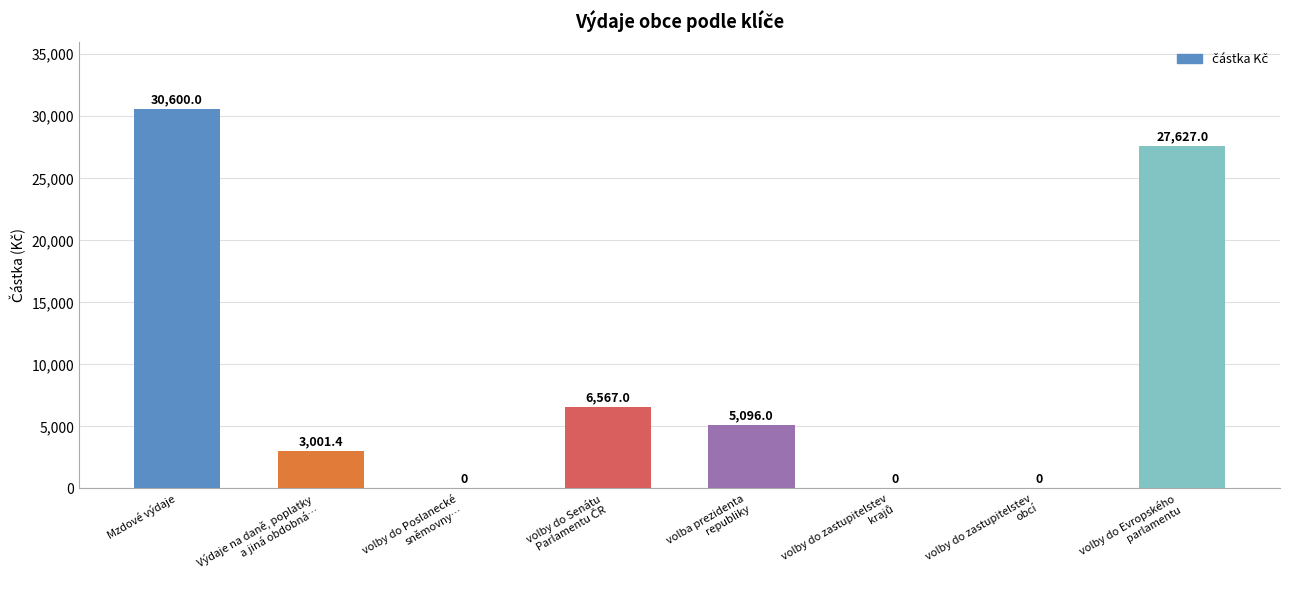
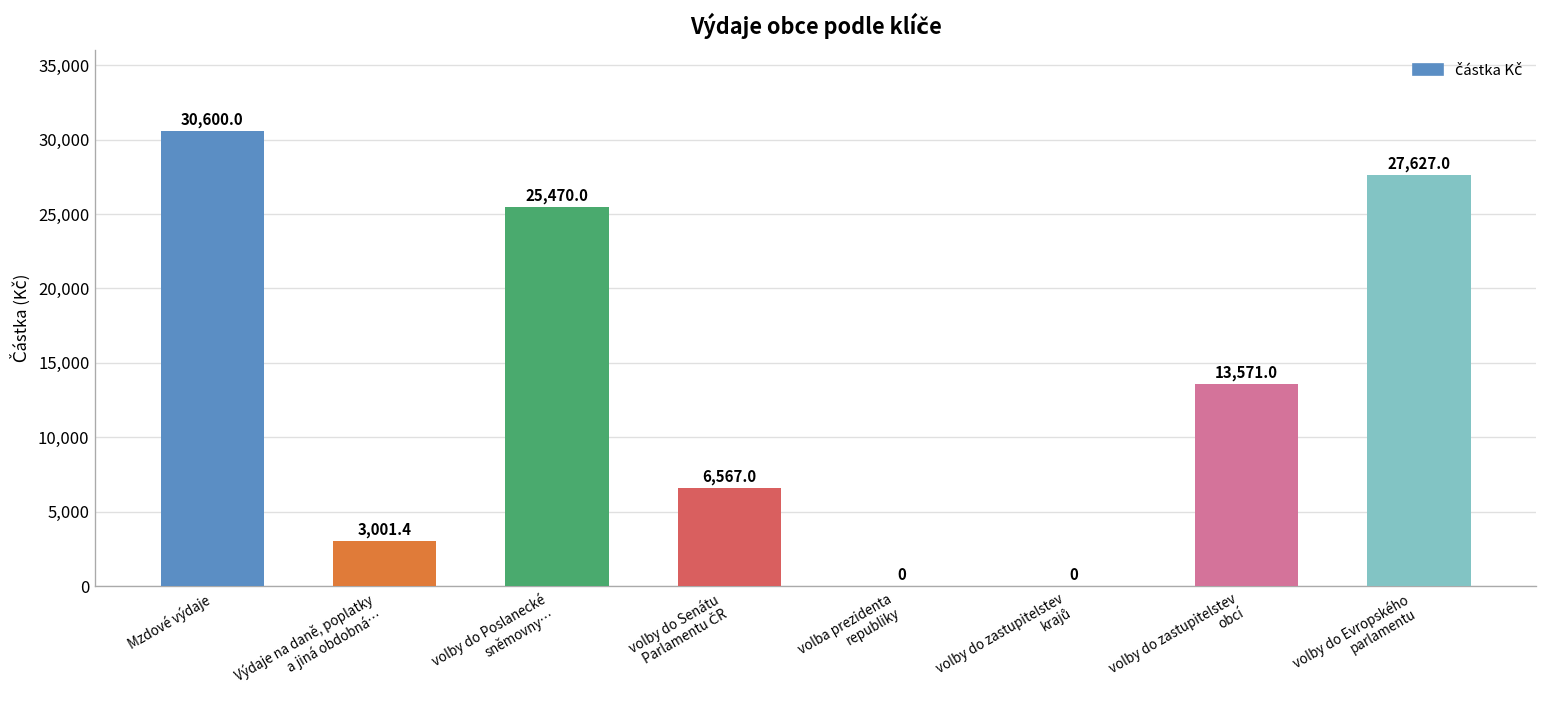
volby do Poslanecké sněmovny…: 0 -> 25,470.0
volba prezidenta republiky: 5,096.0 -> 0
volby do zastupitelstev obcí: 0 -> 13,571.0
